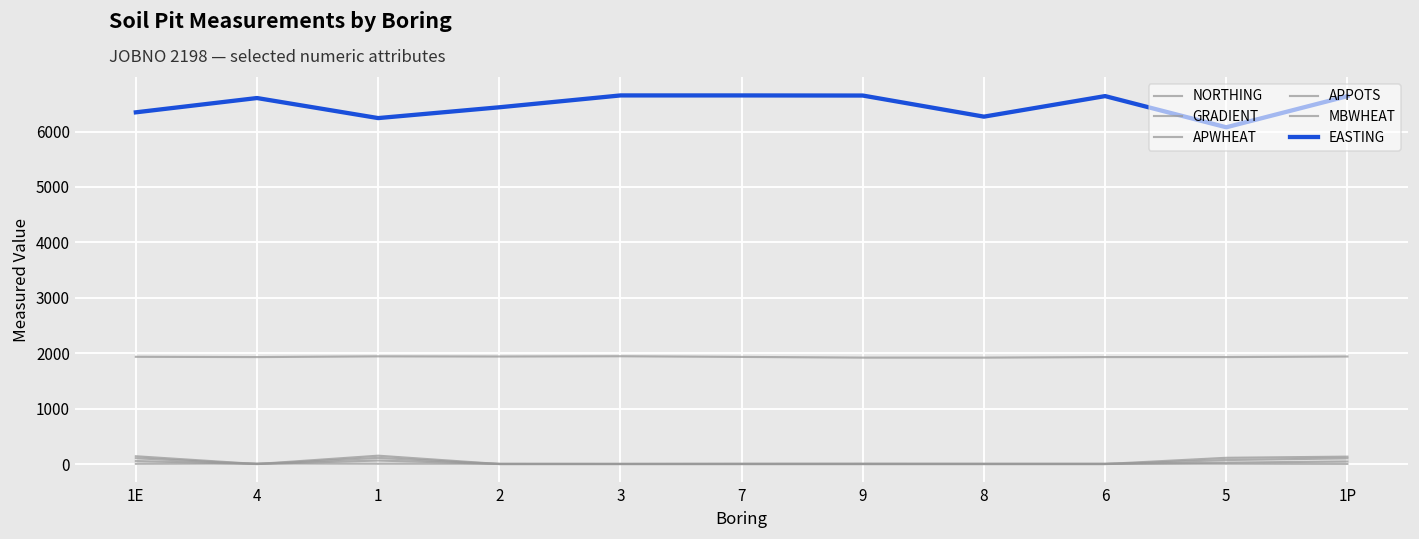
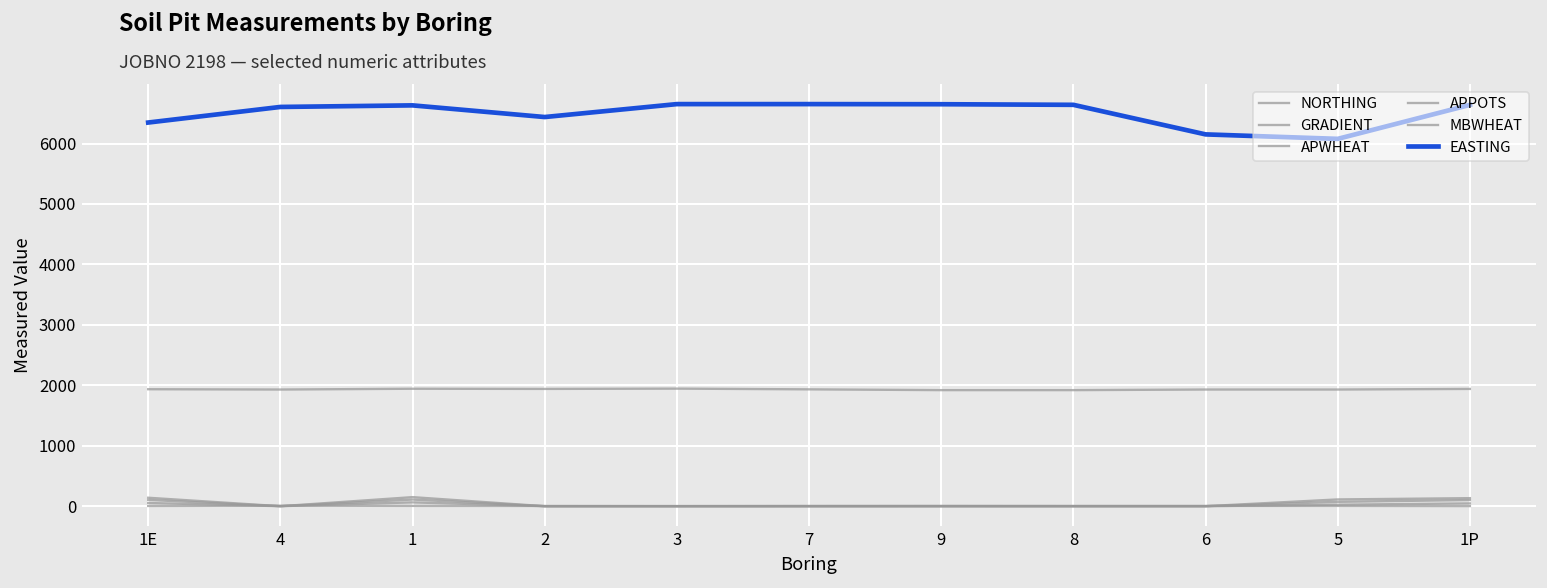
EASTING, 1: 6200 -> 6600
EASTING, 8: 6300 -> 6600
EASTING, 6: 6600 -> 6200
